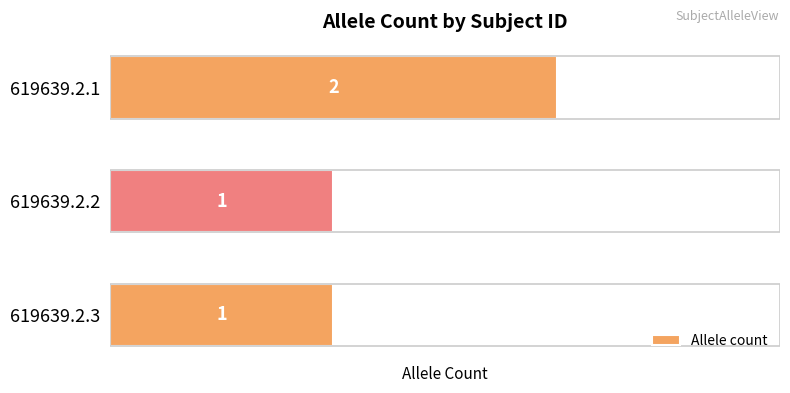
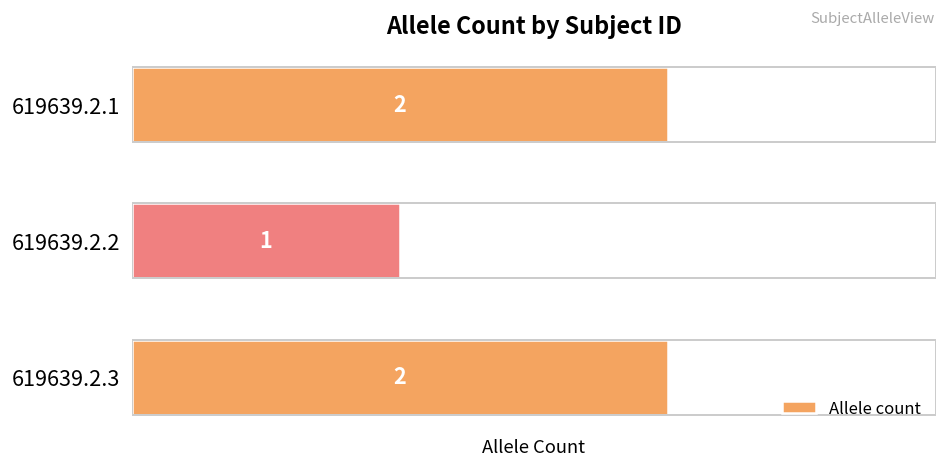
619639.2.3: 1 -> 2
